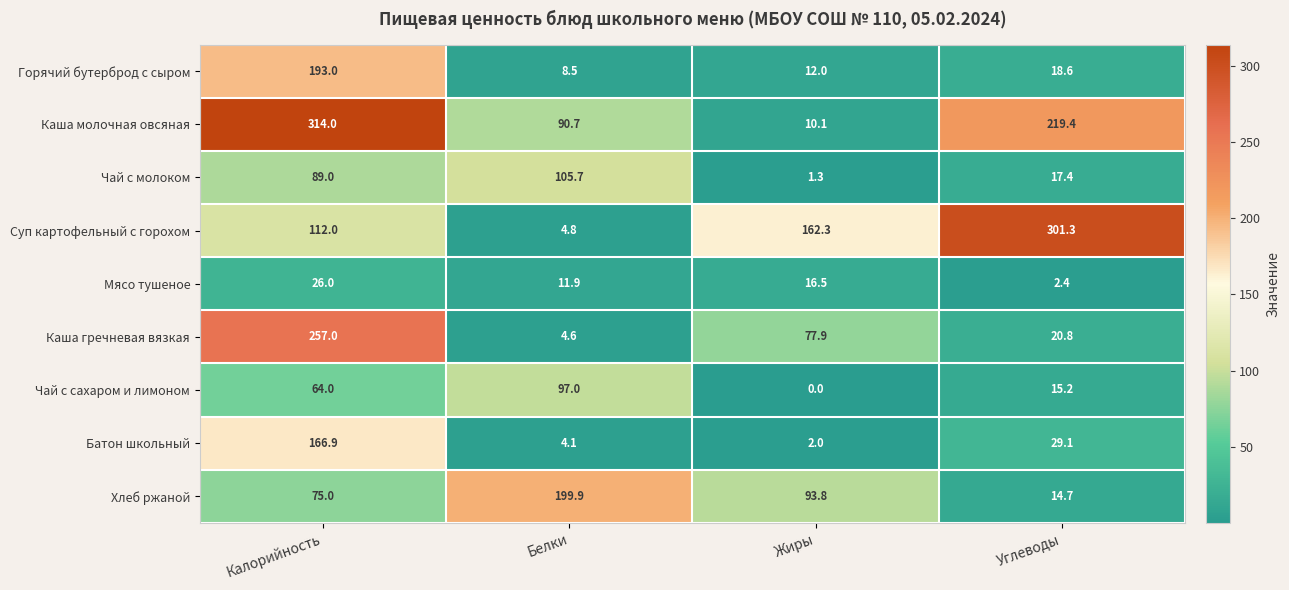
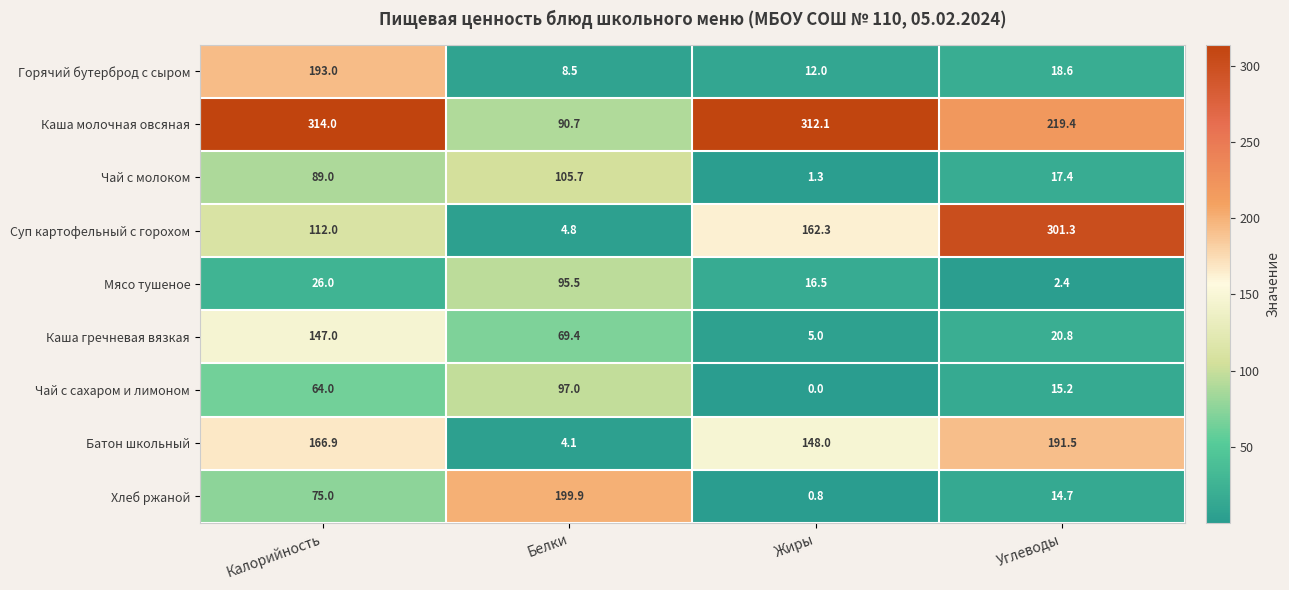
Каша молочная овсяная, Жиры: 10.1 -> 312.1
Мясо тушеное, Белки: 11.9 -> 95.5
Каша гречневая вязкая, Калорийность: 257.0 -> 147.0
Каша гречневая вязкая, Белки: 4.6 -> 69.4
Каша гречневая вязкая, Жиры: 77.9 -> 5.0
Батон школьный, Жиры: 2.0 -> 148.0
Батон школьный, Углеводы: 29.1 -> 191.5
Хлеб ржаной, Жиры: 93.8 -> 0.8
